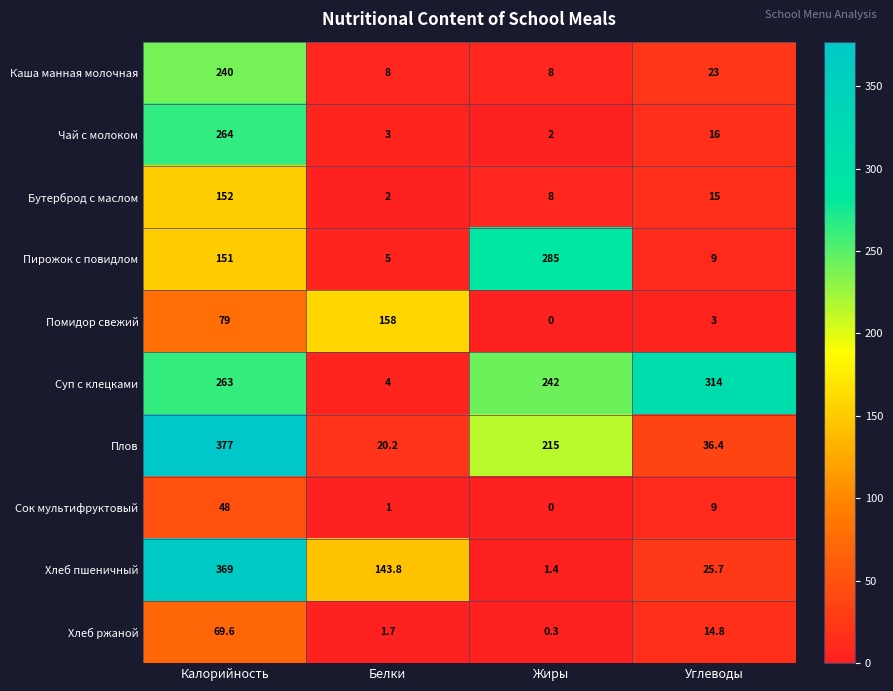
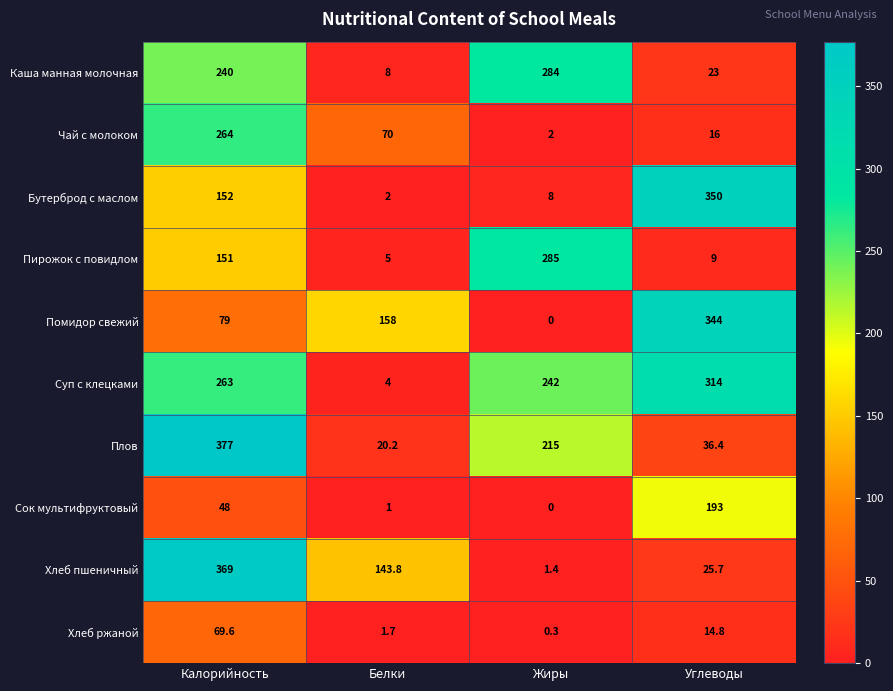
Каша манная молочная, Жиры: 8 -> 284
Чай с молоком, Белки: 3 -> 70
Бутерброд с маслом, Углеводы: 15 -> 350
Помидор свежий, Углеводы: 3 -> 344
Сок мультифруктовый, Углеводы: 9 -> 193
